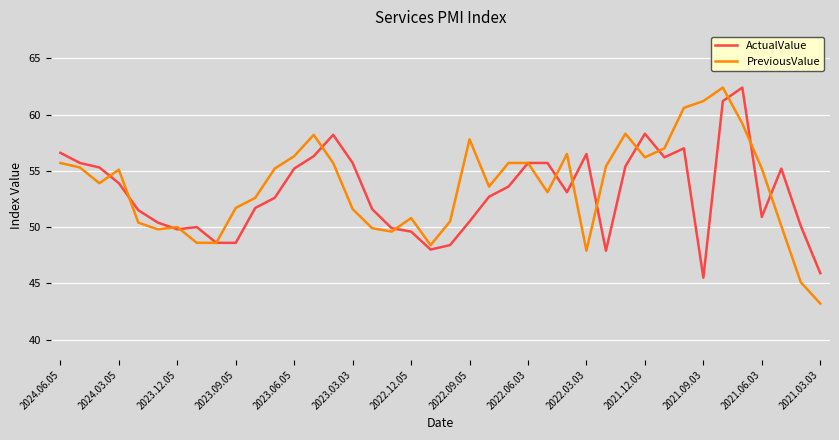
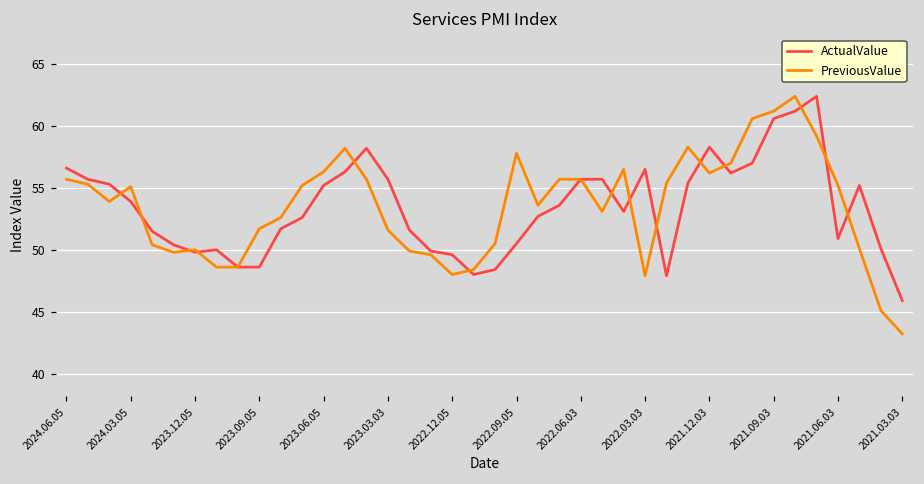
PreviousValue, 2022.12.05: 50.8 -> 48.0
ActualValue, 2021.09.03: 45.5 -> 60.6
